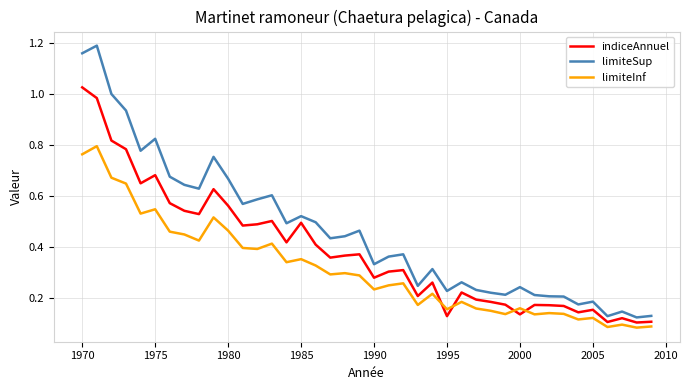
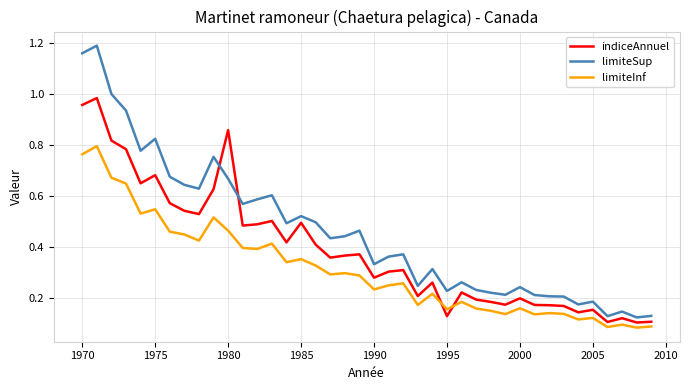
indiceAnnuel, 1970: 1.03 -> 0.96
indiceAnnuel, 1980: 0.56 -> 0.86
indiceAnnuel, 2000: 0.13 -> 0.20
